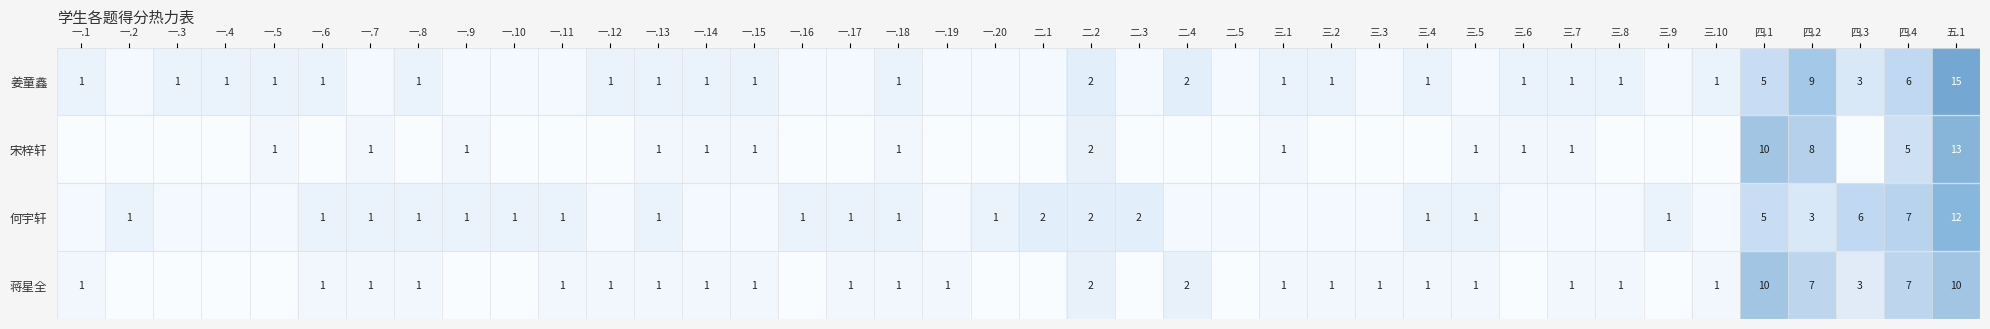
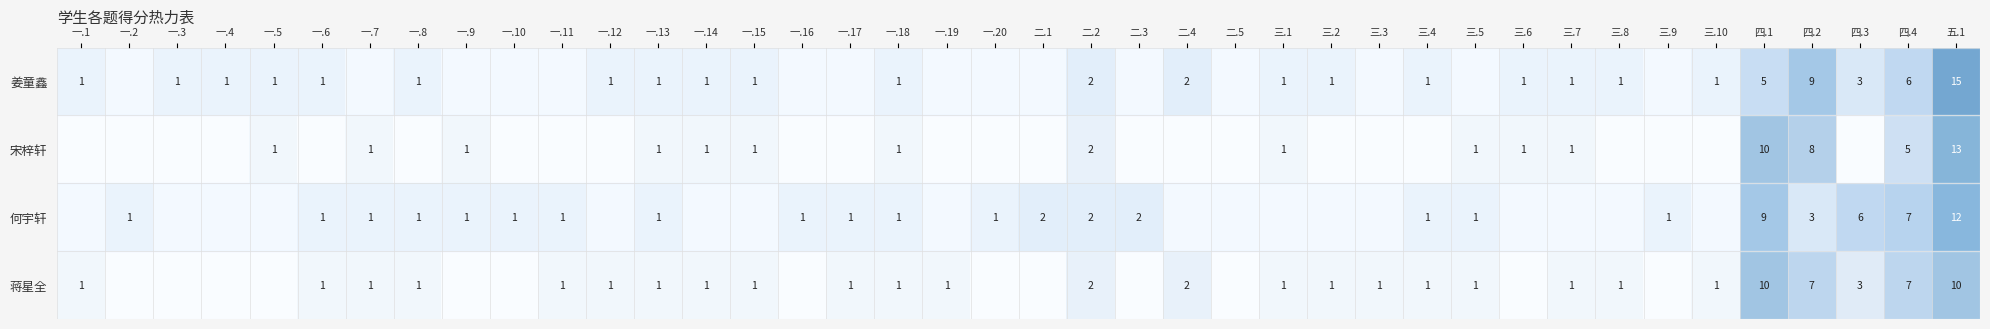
何宇轩, 四.1: 5 -> 9
